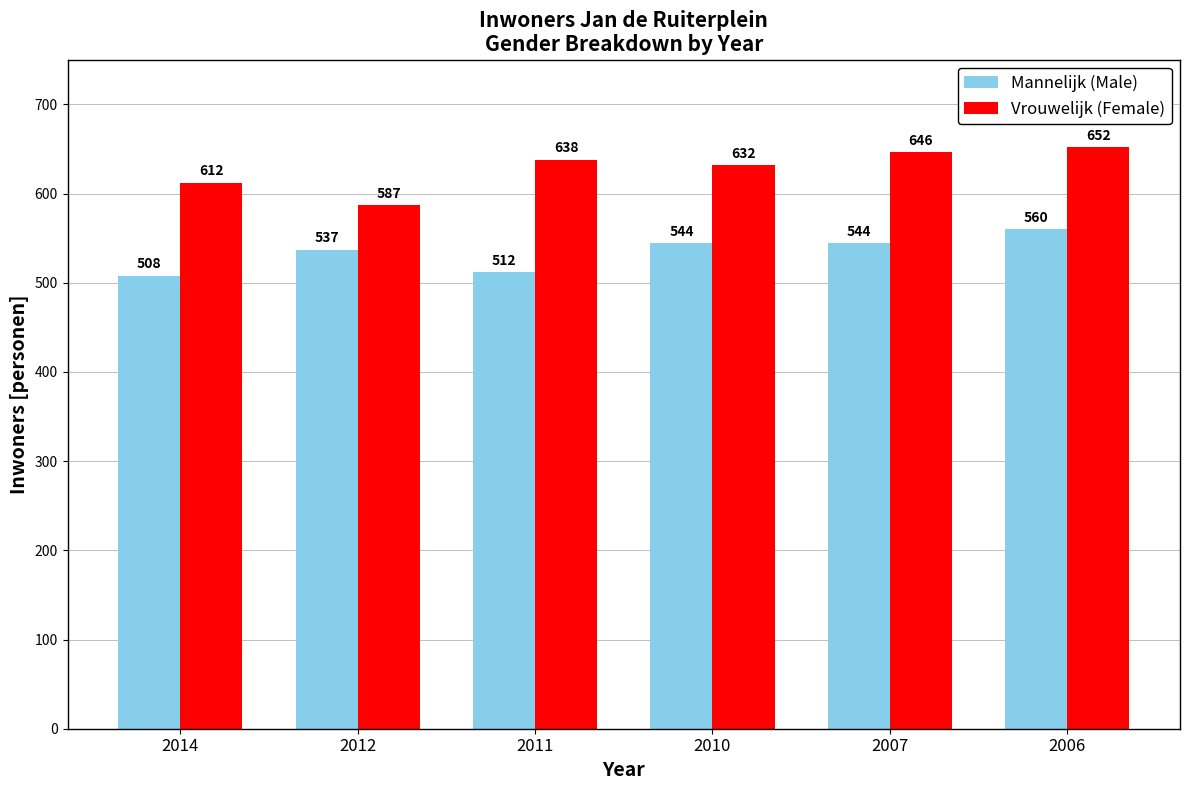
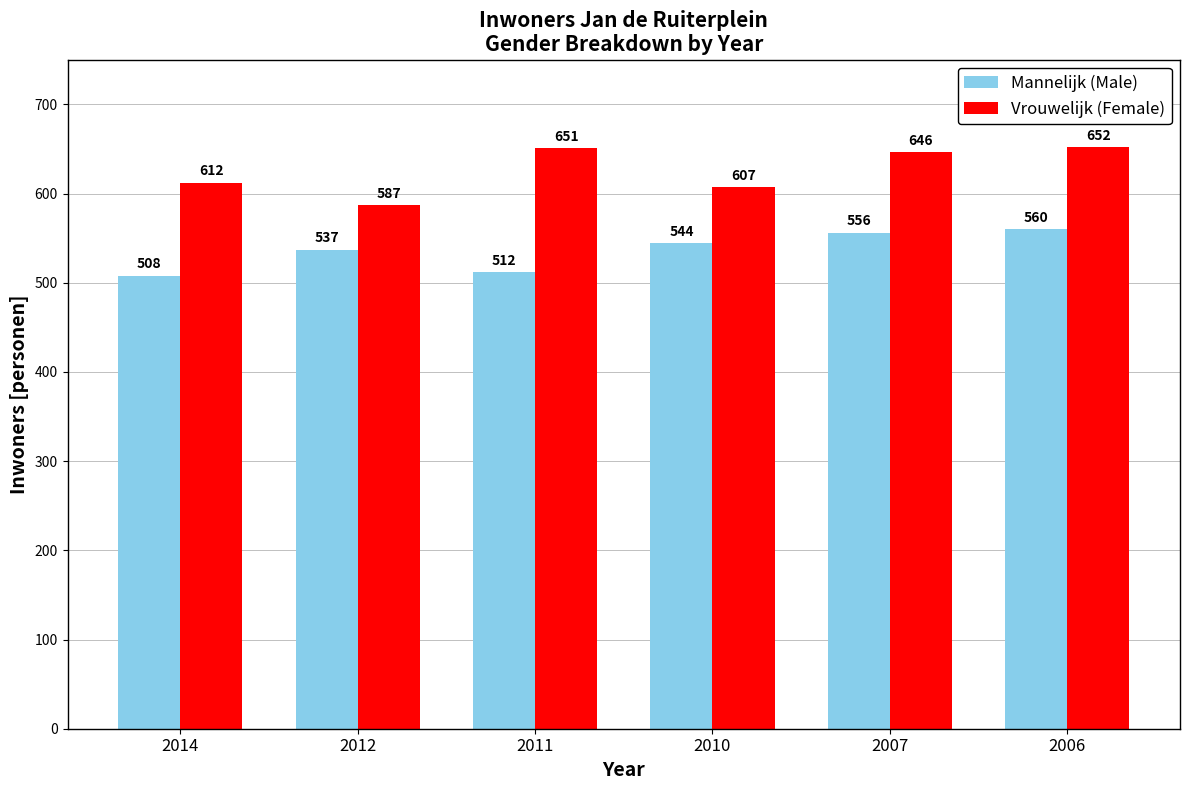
Vrouwelijk (Female), 2011: 638 -> 651
Vrouwelijk (Female), 2010: 632 -> 607
Mannelijk (Male), 2007: 544 -> 556
